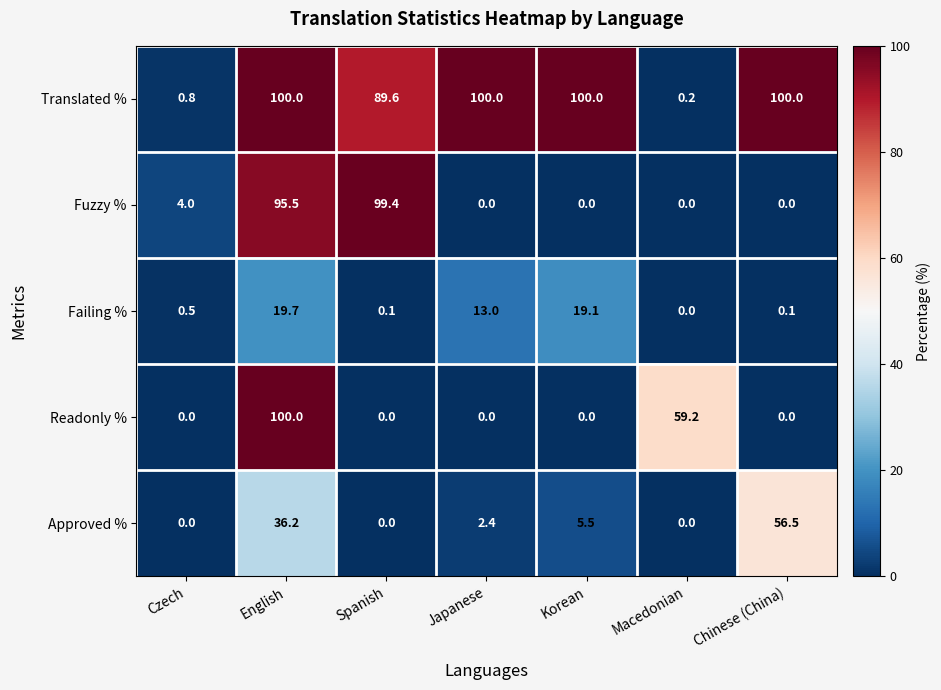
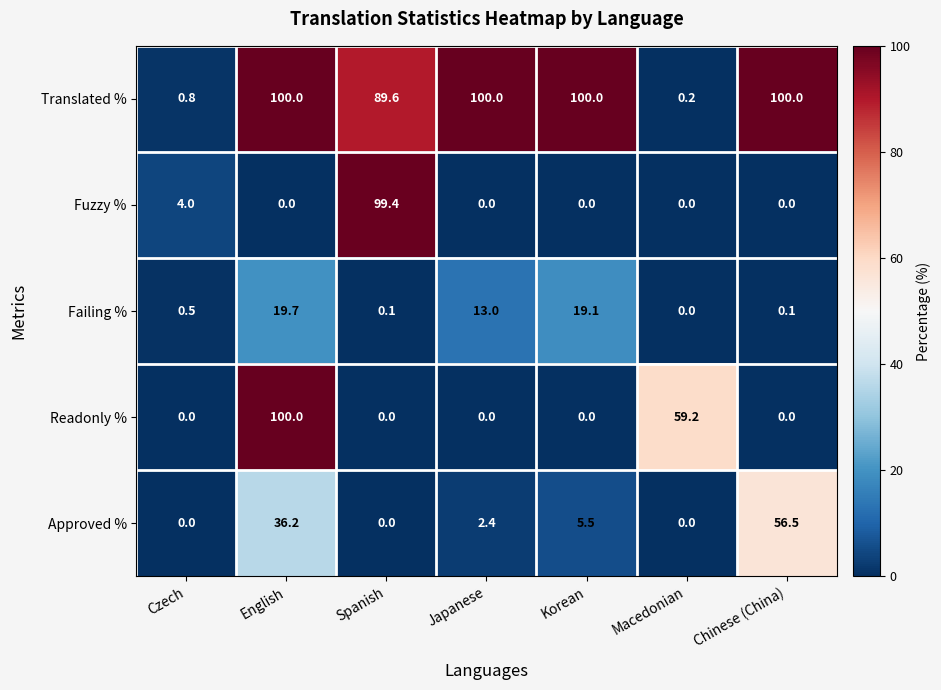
Fuzzy %, English: 95.5 -> 0.0
